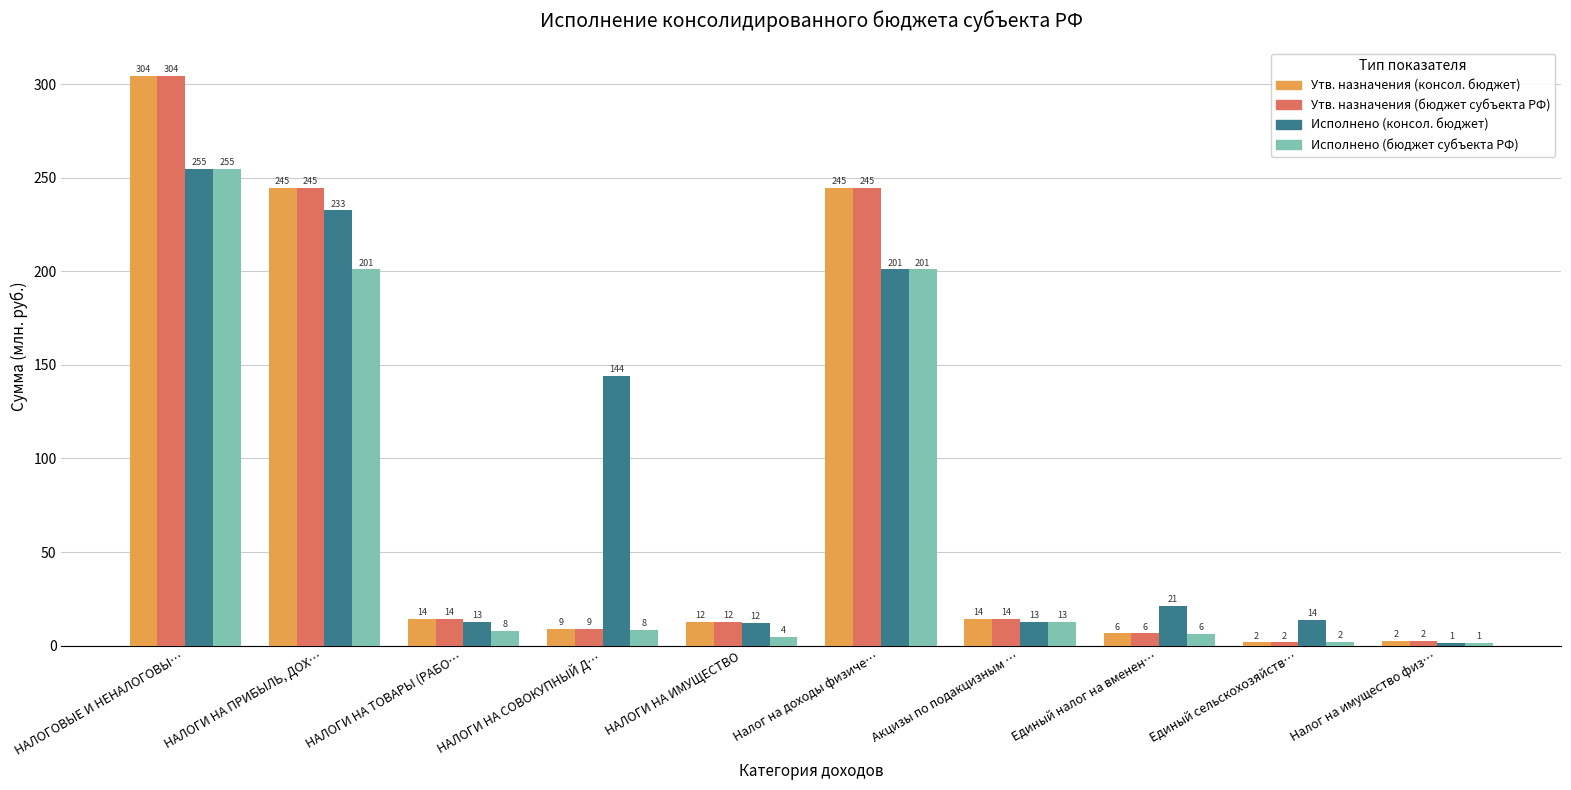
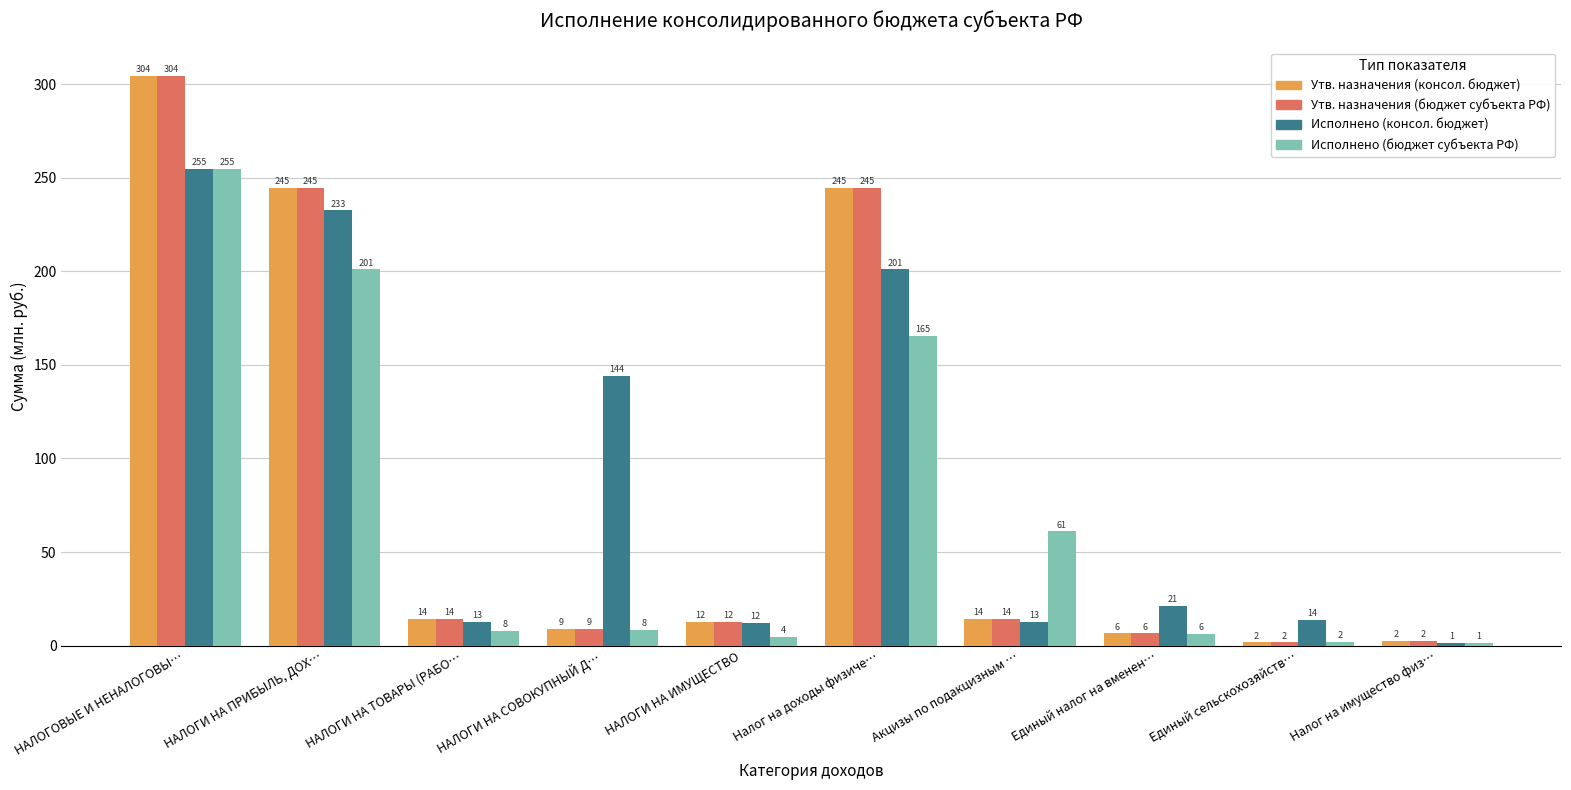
Исполнено (бюджет субъекта РФ), Налог на доходы физиче…: 201 -> 165
Исполнено (бюджет субъекта РФ), Акцизы по подакцизным …: 13 -> 61
